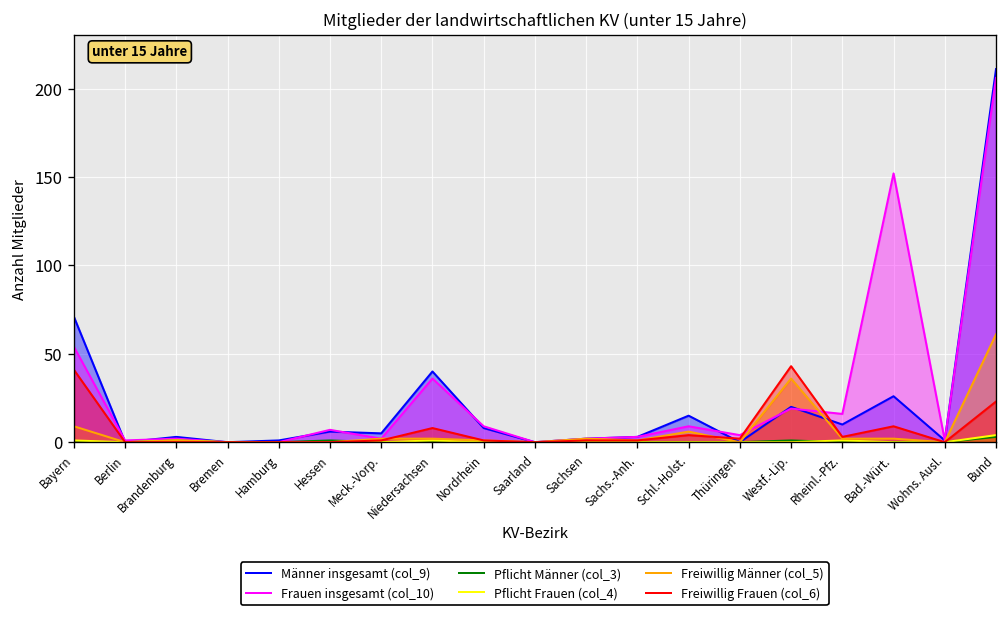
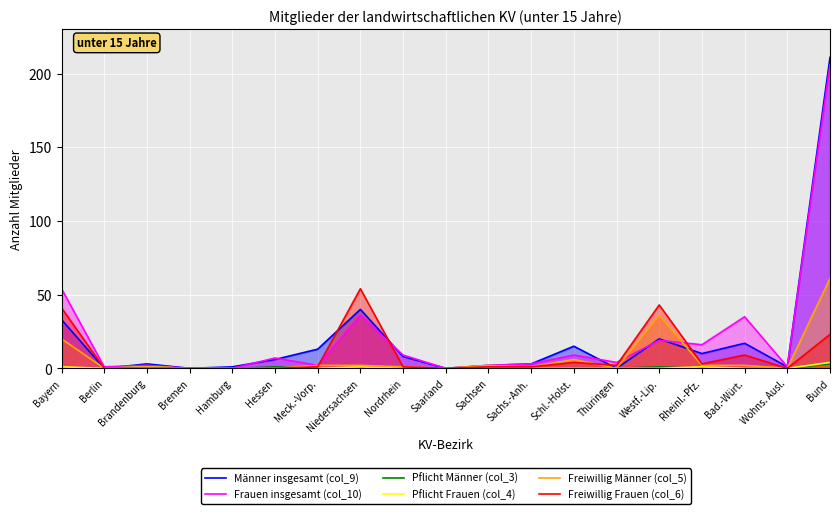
Männer insgesamt (col_9), Bayern: 71 -> 33
Freiwillig Männer (col_5), Bayern: 9 -> 20
Männer insgesamt (col_9), Meck.-Vorp.: 5 -> 13
Freiwillig Frauen (col_6), Niedersachsen: 8 -> 54
Männer insgesamt (col_9), Bad.-Würt.: 26 -> 17
Frauen insgesamt (col_10), Bad.-Würt.: 152 -> 35
